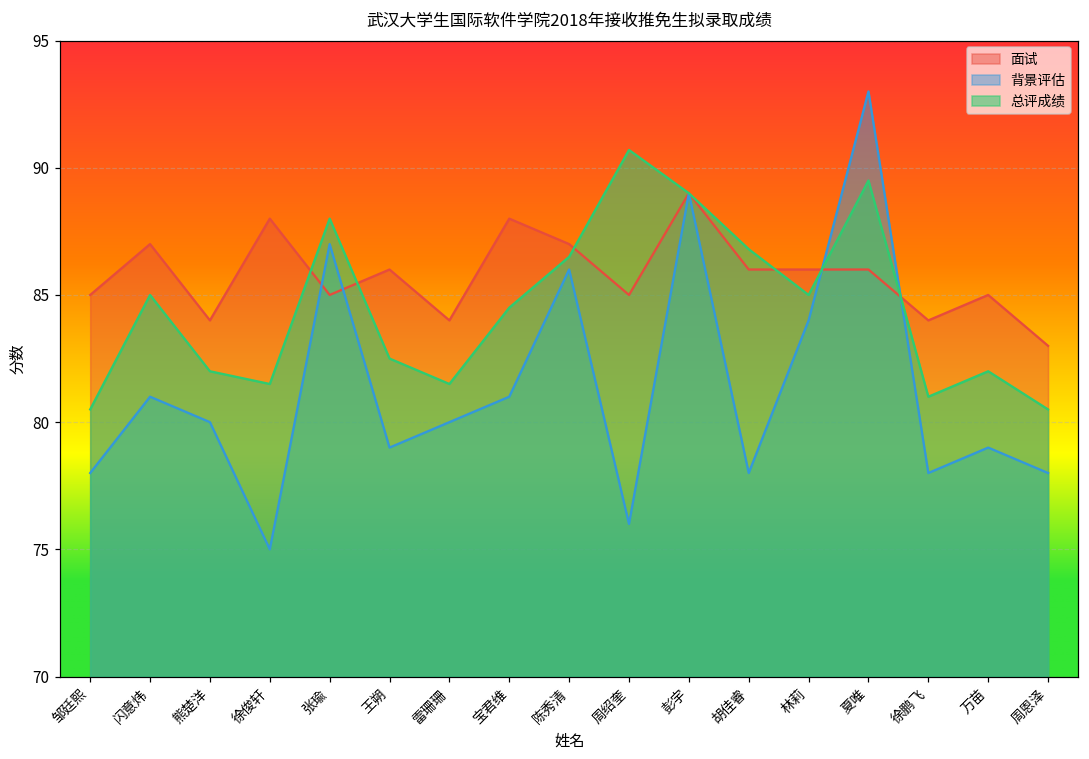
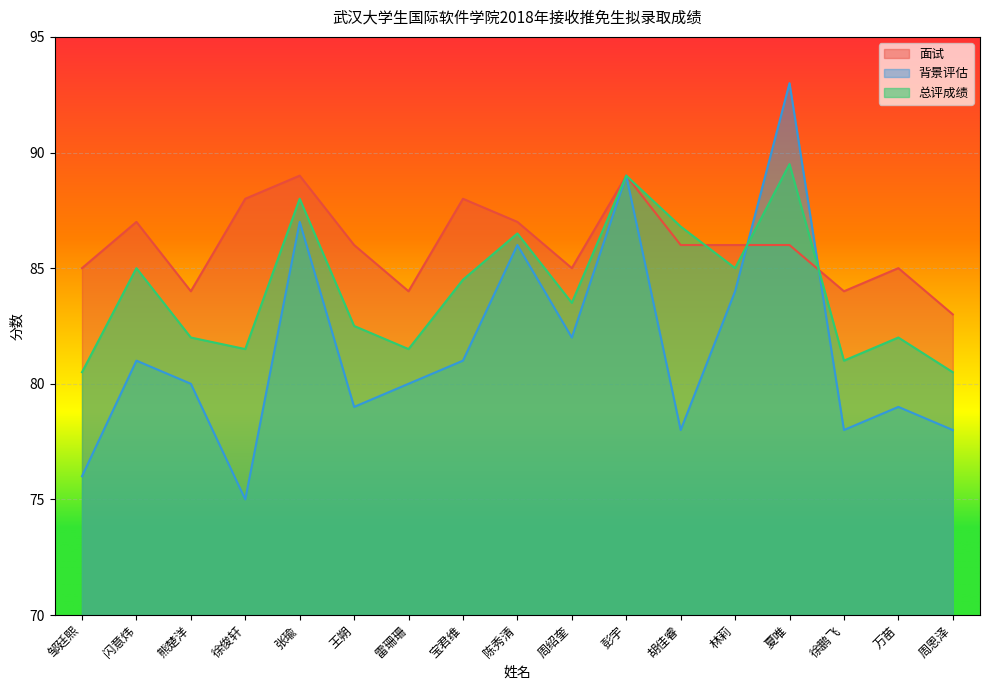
背景评估, 邹廷熙: 78 -> 76
面试, 张瑜: 85 -> 89
背景评估, 周绍奎: 76 -> 82
总评成绩, 周绍奎: 90.7 -> 83.5
